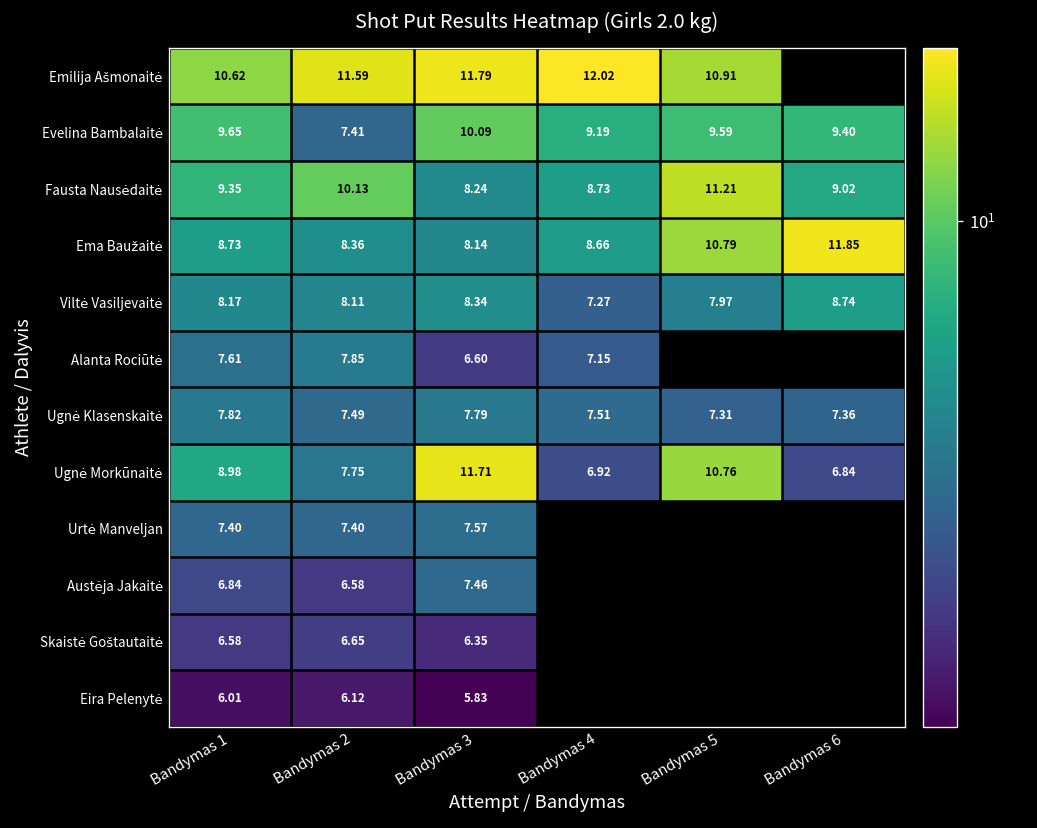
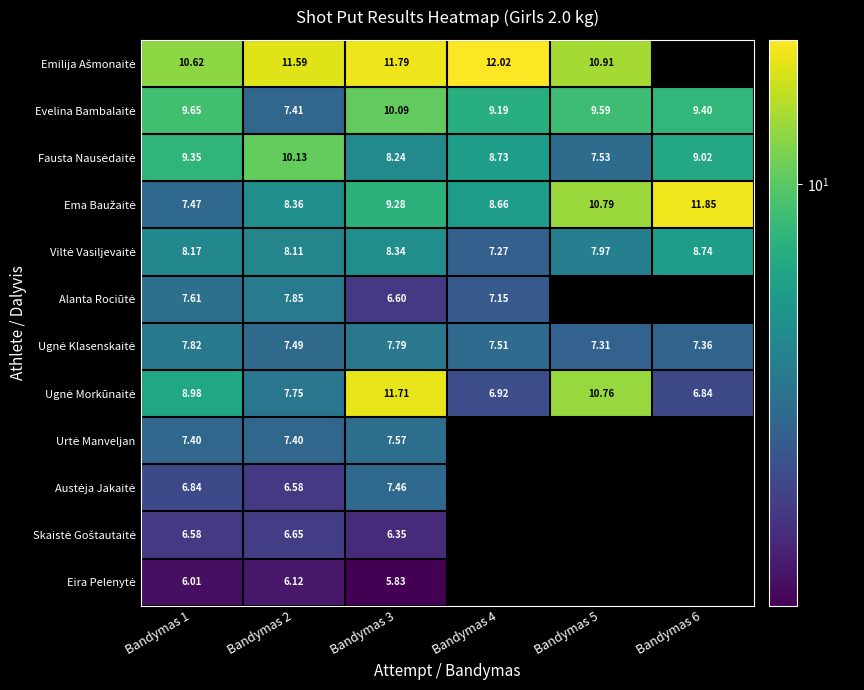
Fausta Nausėdaitė, Bandymas 5: 11.21 -> 7.53
Ema Baužaitė, Bandymas 1: 8.73 -> 7.47
Ema Baužaitė, Bandymas 3: 8.14 -> 9.28
